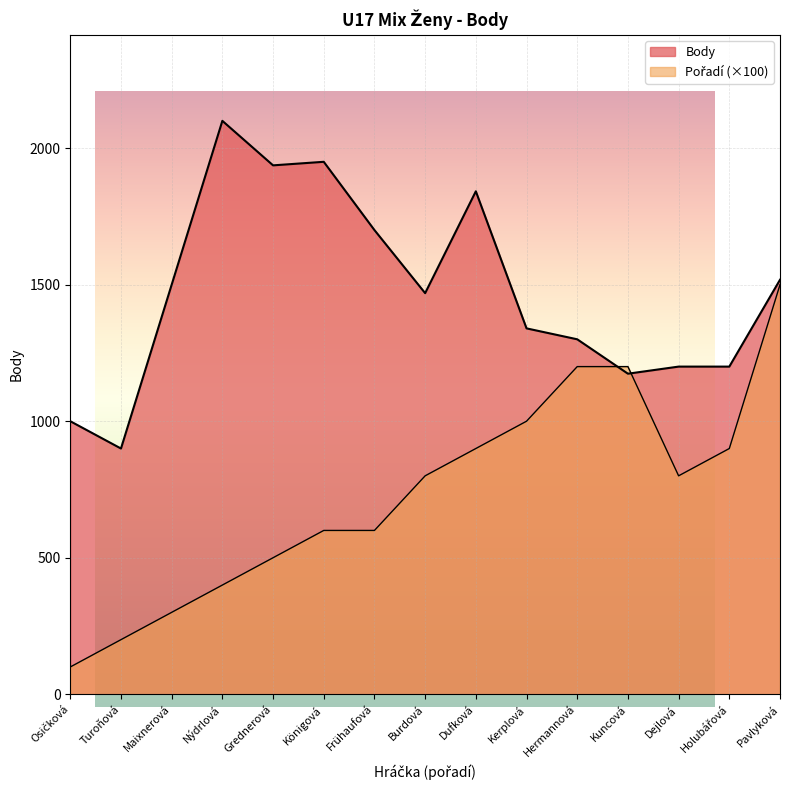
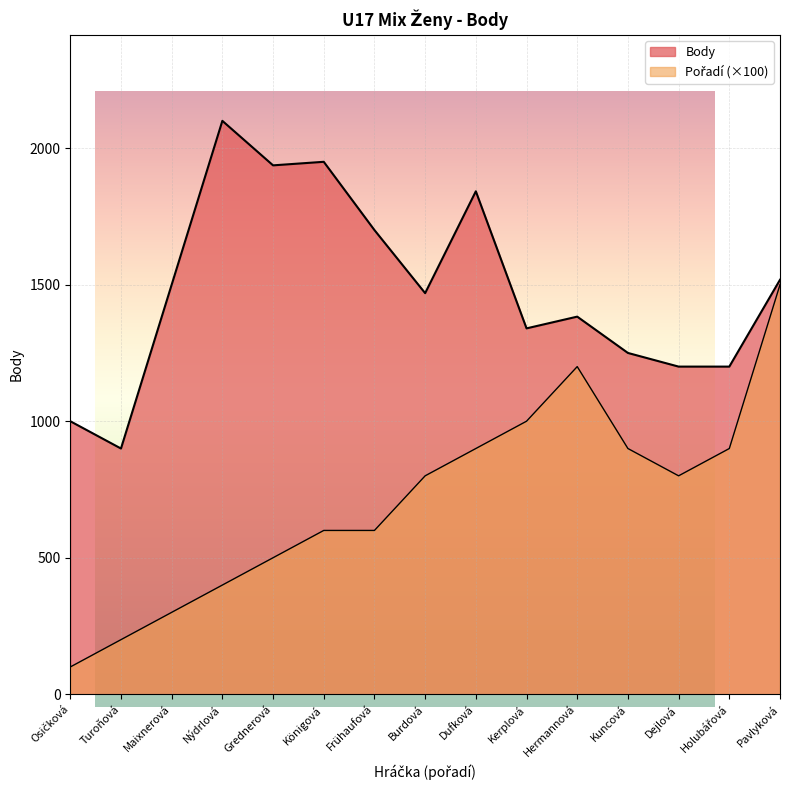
Body, Hermannová: 1300 -> 1380
Body, Kuncová: 1170 -> 1250
Pořadí (×100), Kuncová: 1200 -> 900
